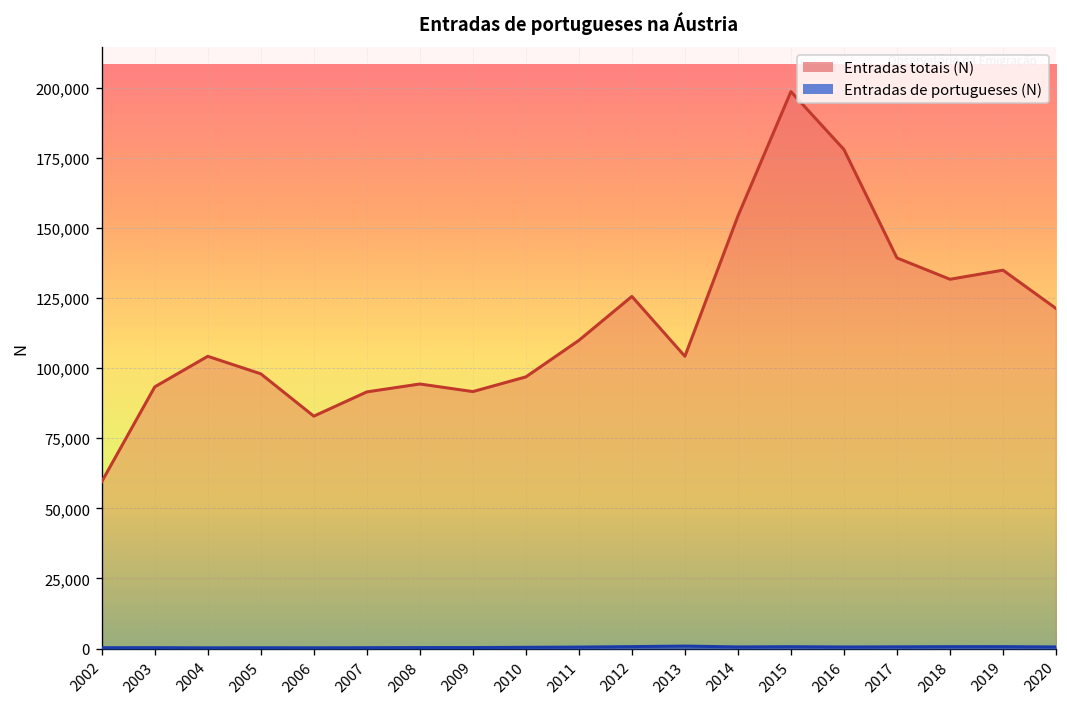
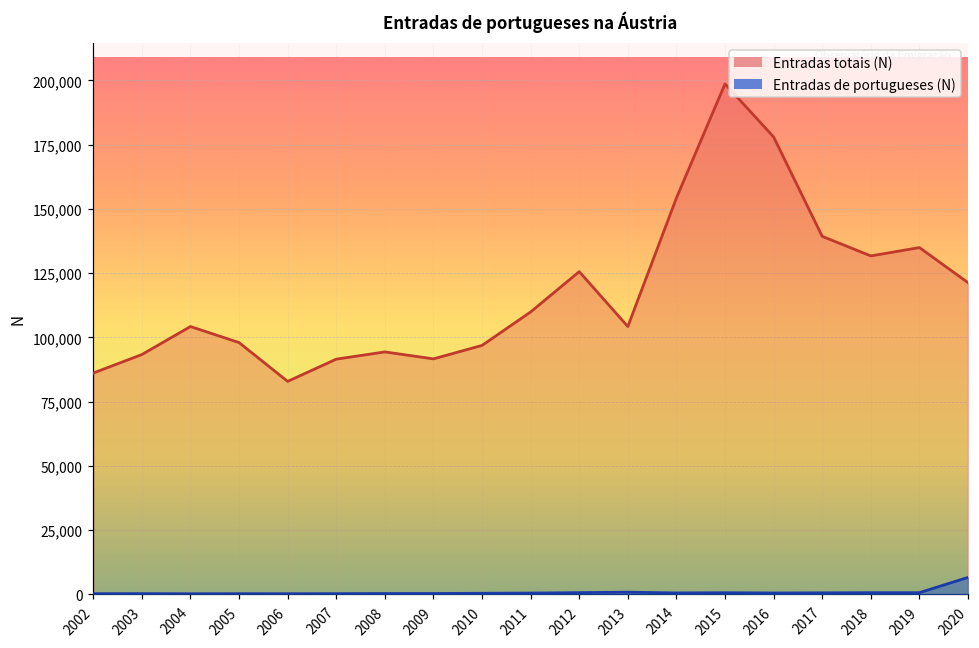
Entradas totais (N), 2002: 60,000 -> 86,000
Entradas de portugueses (N), 2020: 1,000 -> 7,000
